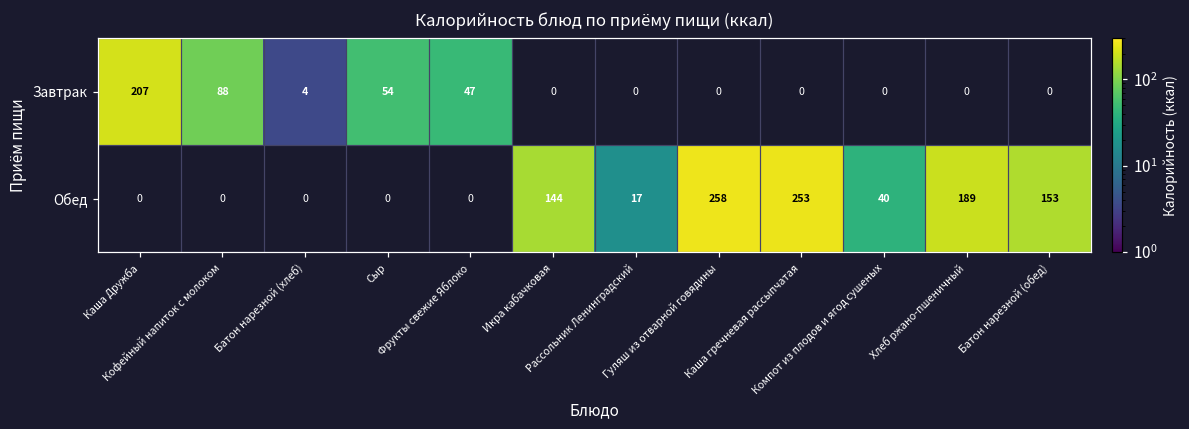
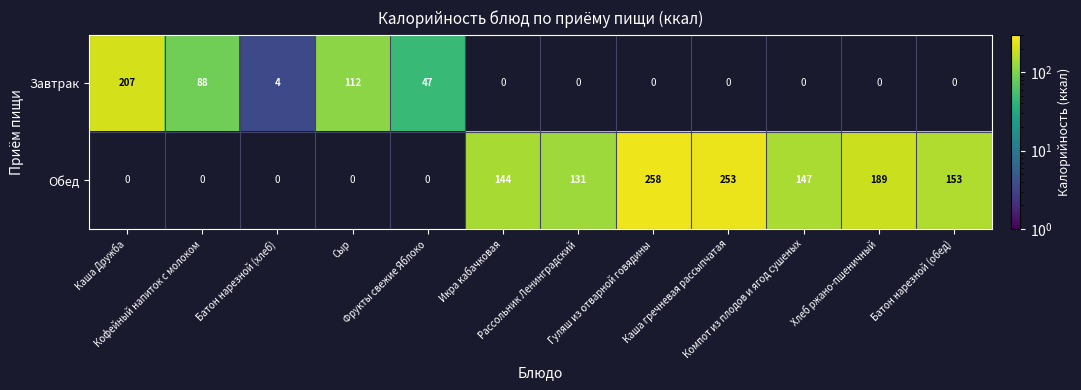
Завтрак, Сыр: 54 -> 112
Обед, Рассольник Ленинградский: 17 -> 131
Обед, Компот из плодов и ягод сушеных: 40 -> 147
